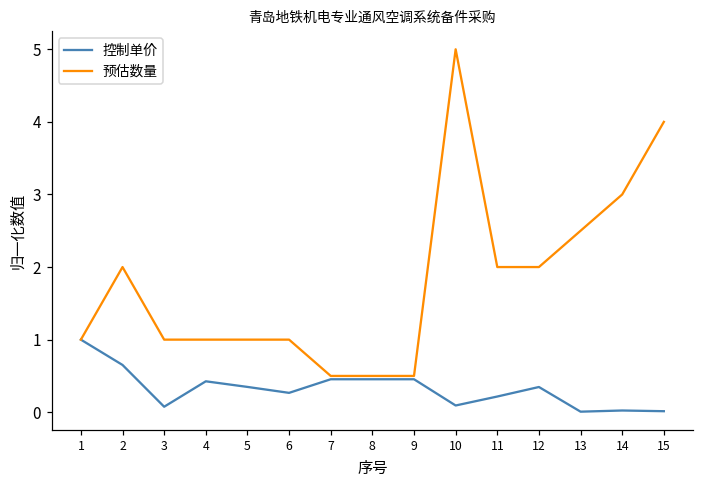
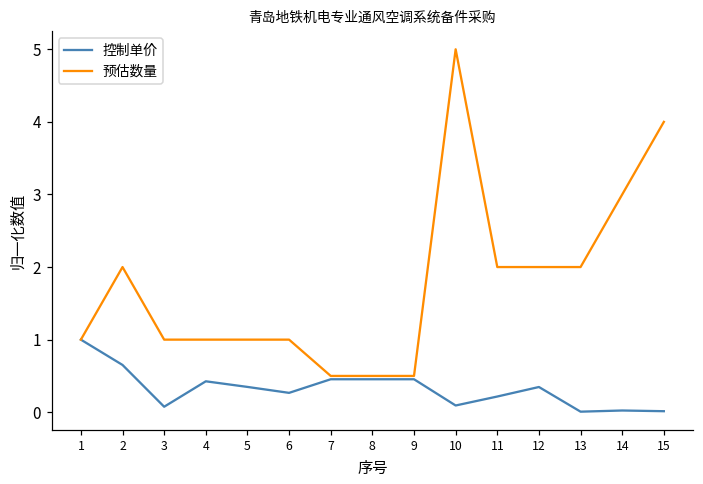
预估数量, 13: 2.5 -> 2.0
